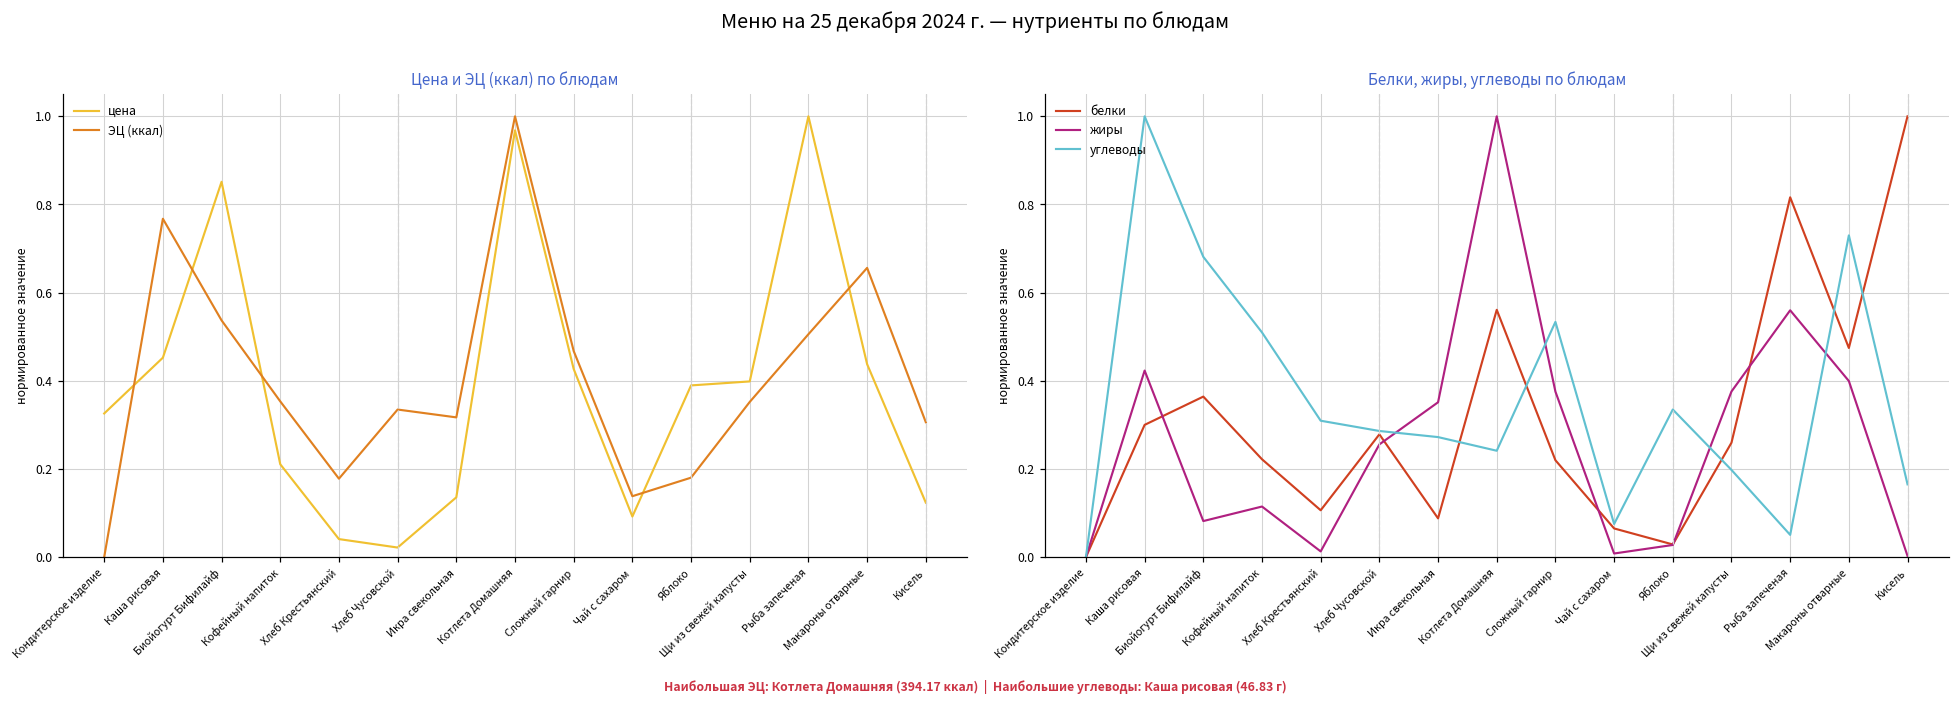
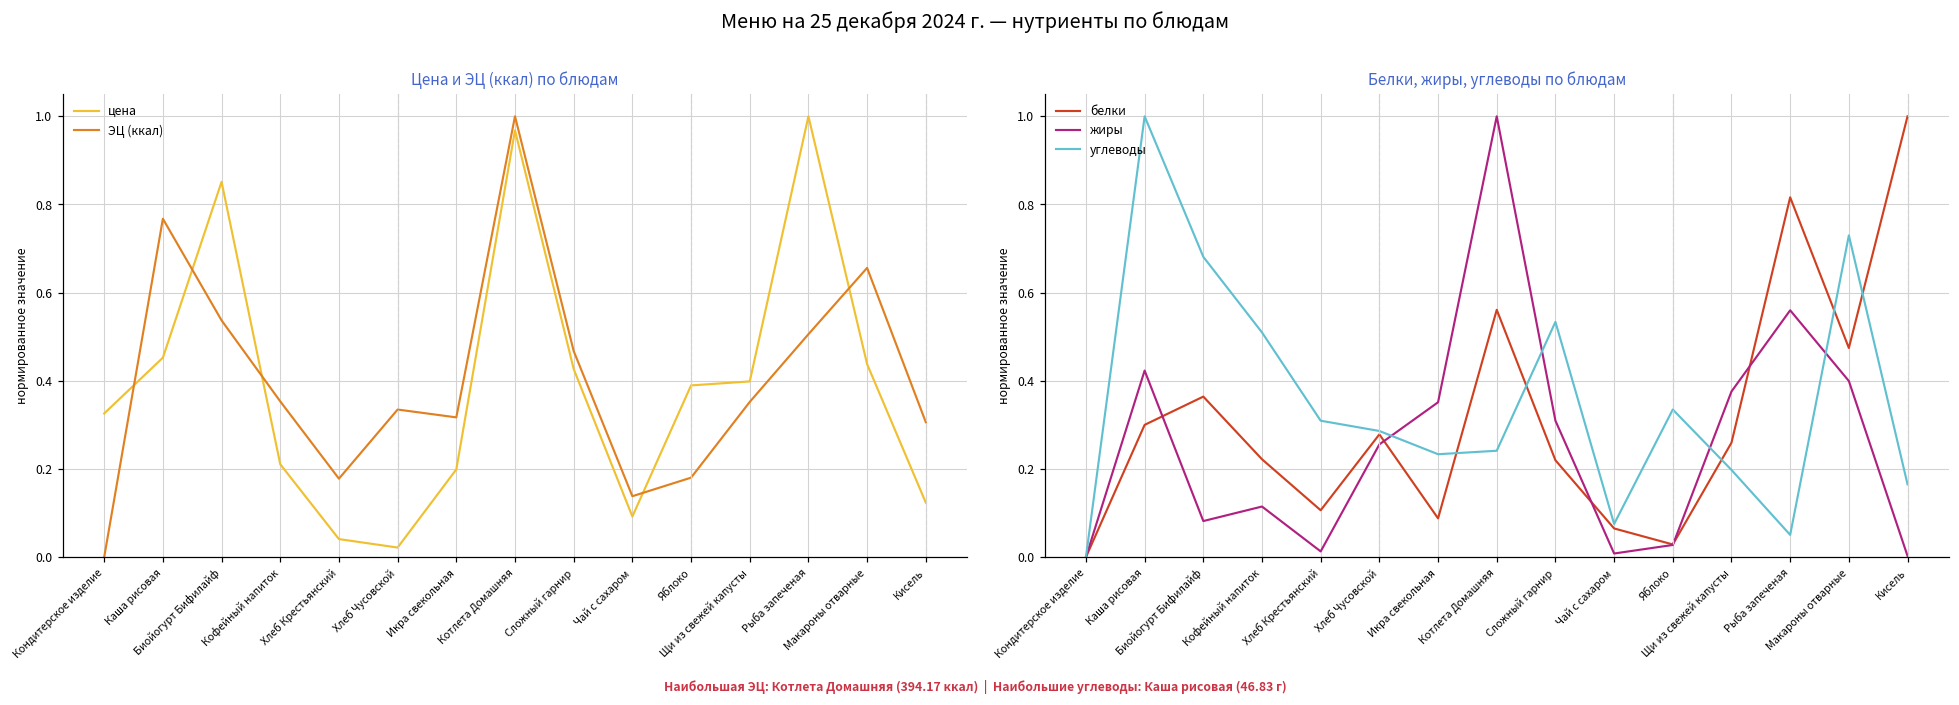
Цена и ЭЦ (ккал) по блюдам, цена, Икра свекольная: 0.14 -> 0.20
Белки, жиры, углеводы по блюдам, углеводы, Икра свекольная: 0.27 -> 0.23
Белки, жиры, углеводы по блюдам, жиры, Сложный гарнир: 0.38 -> 0.31
